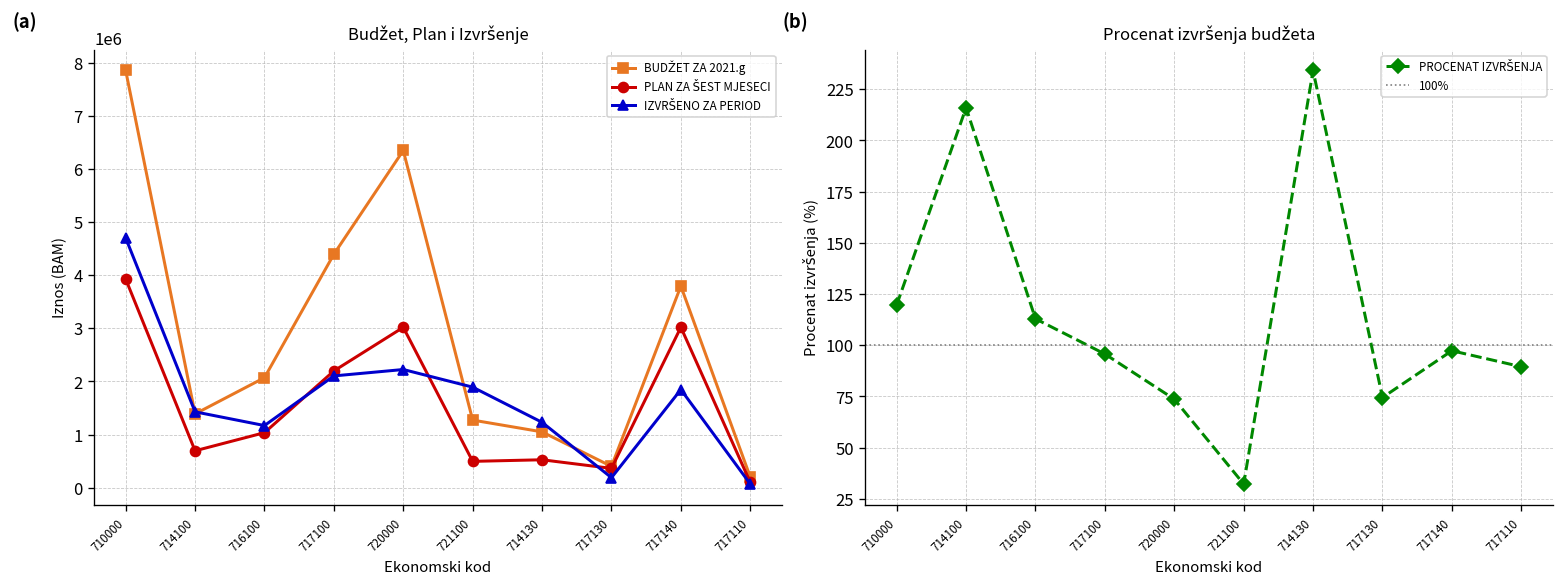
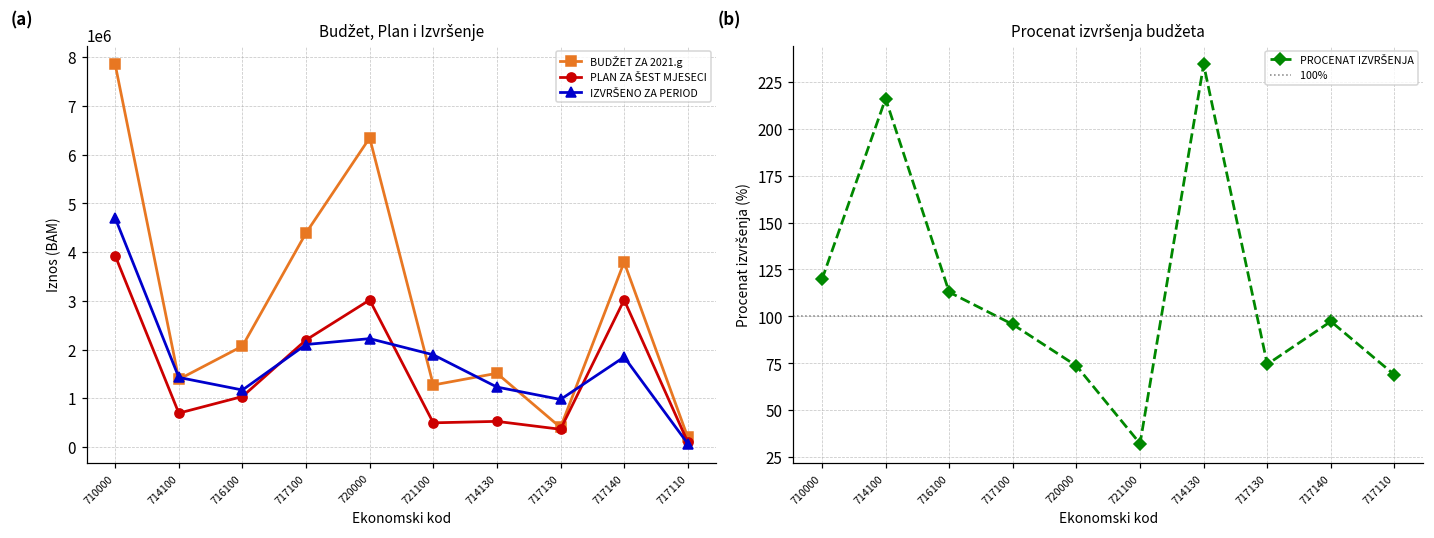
Budžet, Plan i Izvršenje, BUDŽET ZA 2021.g, 714130: 1100000 -> 1500000
Budžet, Plan i Izvršenje, IZVRŠENO ZA PERIOD, 717130: 200000 -> 1000000
Procenat izvršenja budžeta, 717110: 90 -> 69
